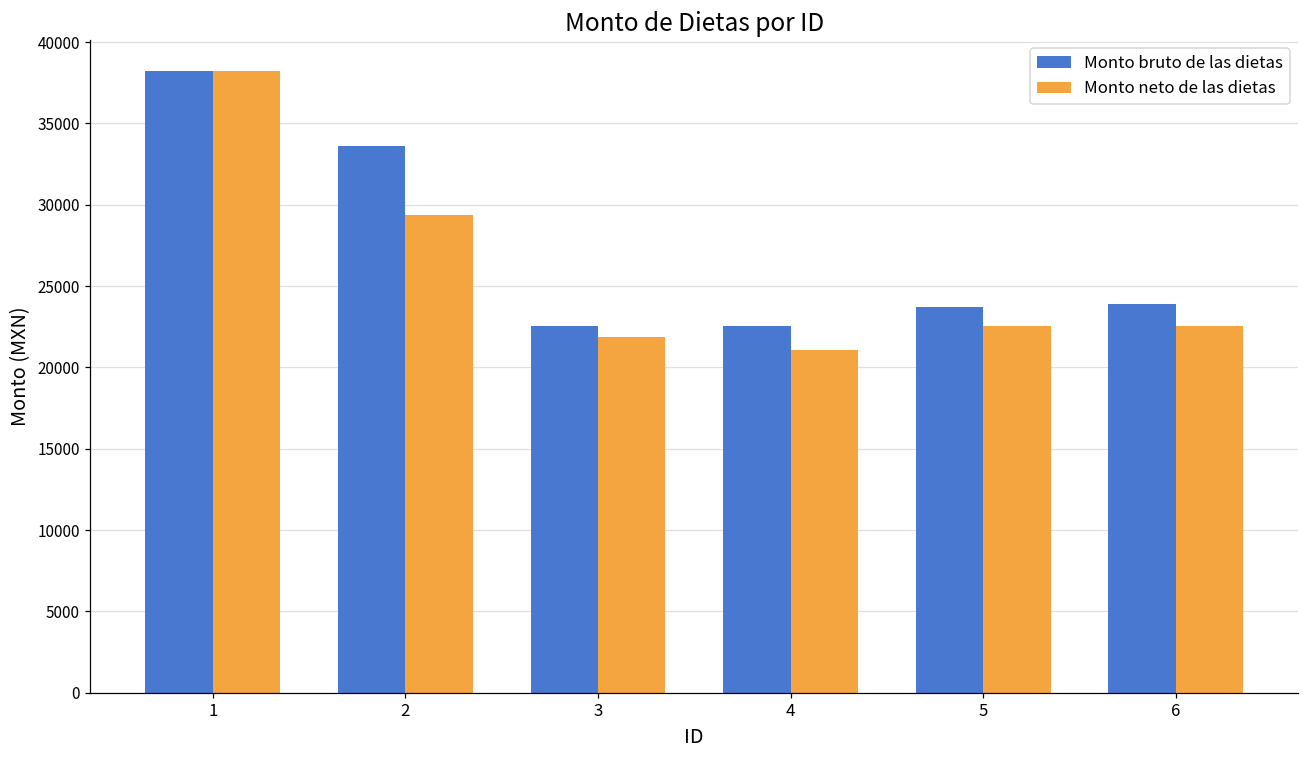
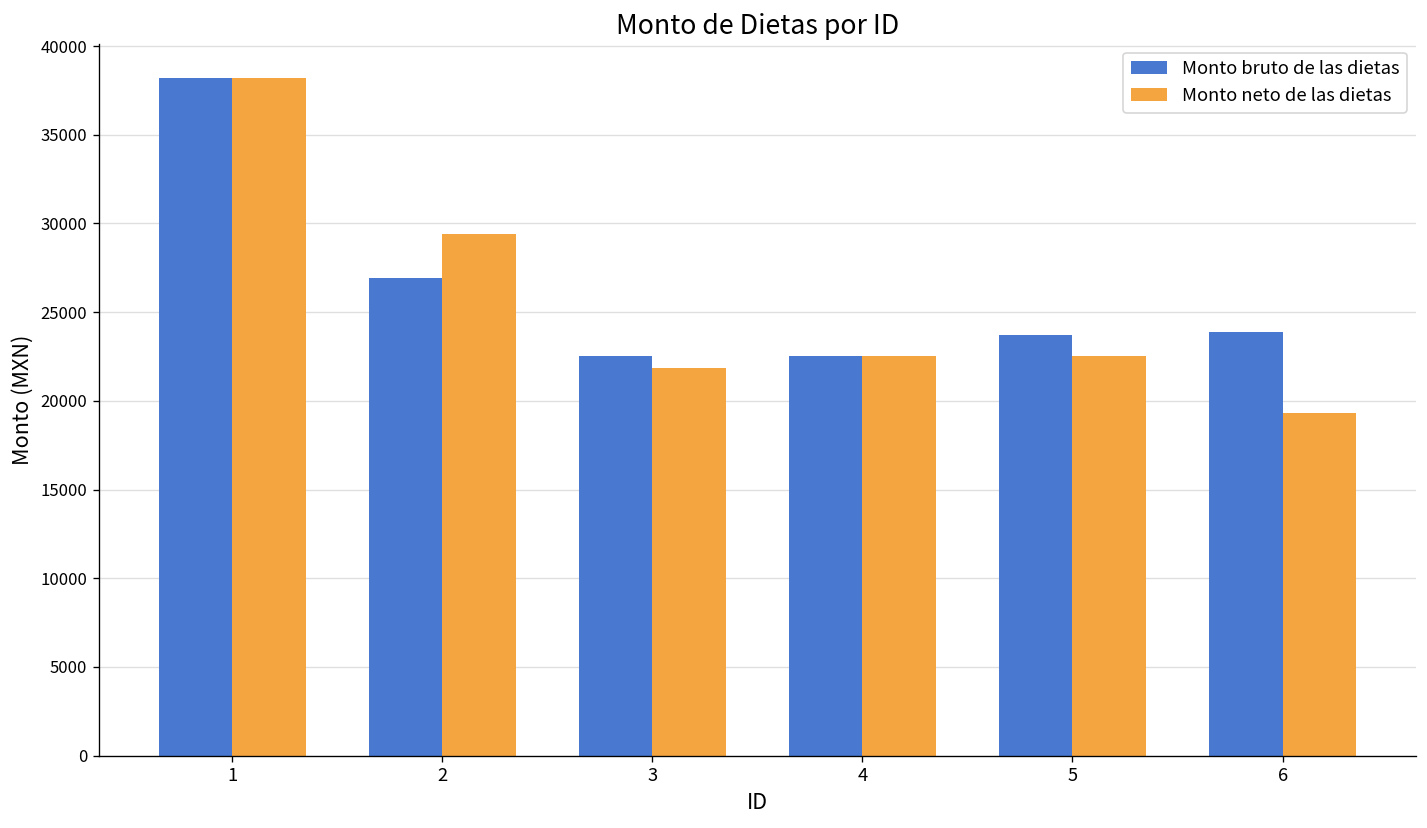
Monto bruto de las dietas, 2: 33600 -> 26900
Monto neto de las dietas, 4: 21100 -> 22500
Monto neto de las dietas, 6: 22500 -> 19300
